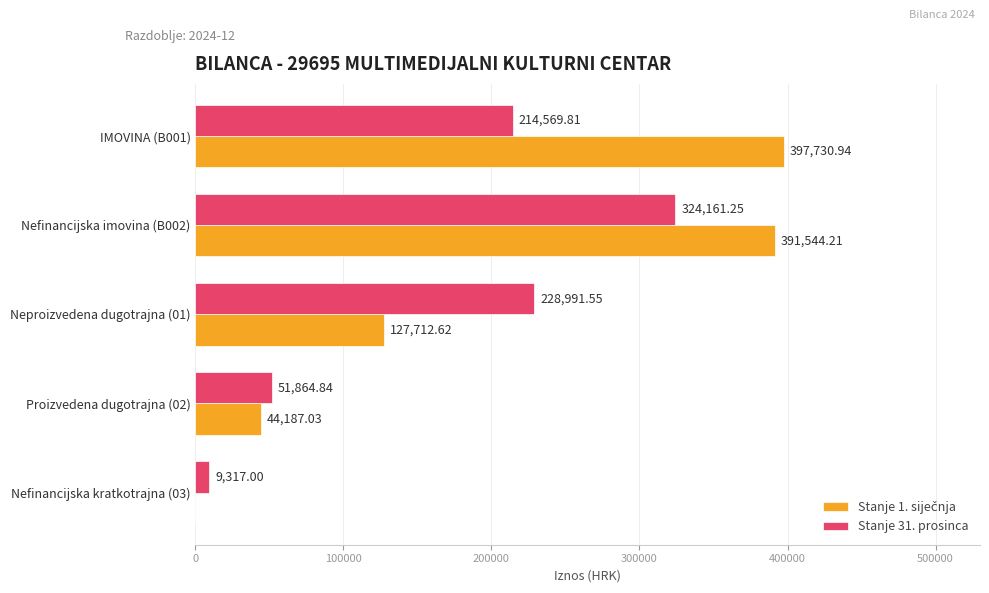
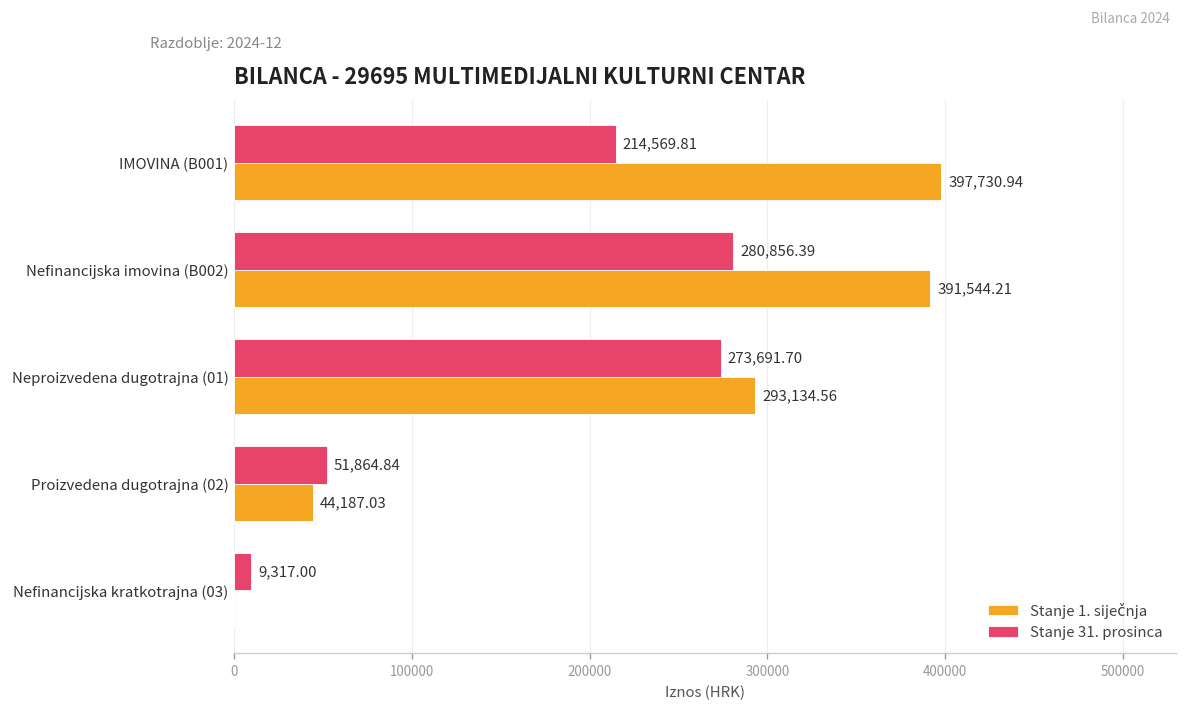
Stanje 31. prosinca, Nefinancijska imovina (B002): 324,161.25 -> 280,856.39
Stanje 31. prosinca, Neproizvedena dugotrajna (01): 228,991.55 -> 273,691.70
Stanje 1. siječnja, Neproizvedena dugotrajna (01): 127,712.62 -> 293,134.56
